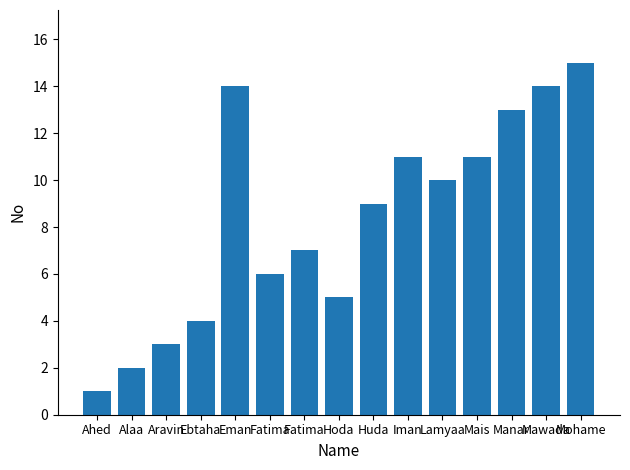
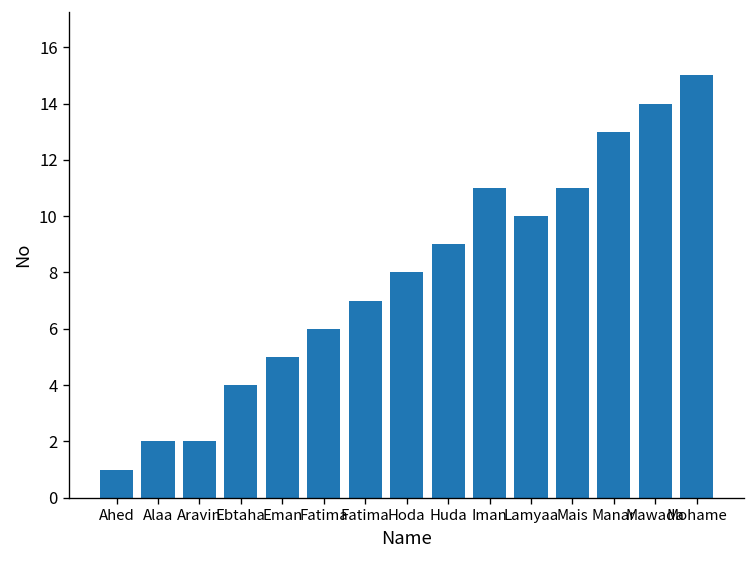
Aravin: 3 -> 2
Eman: 14 -> 5
Hoda: 5 -> 8
